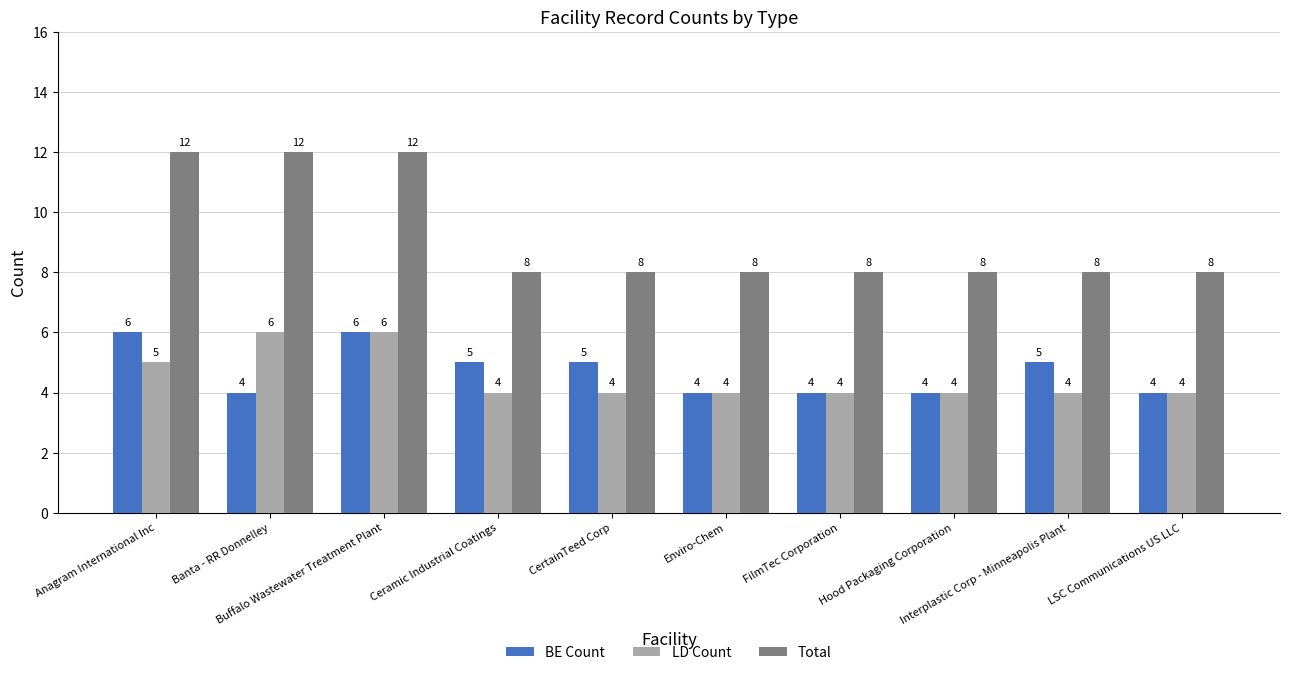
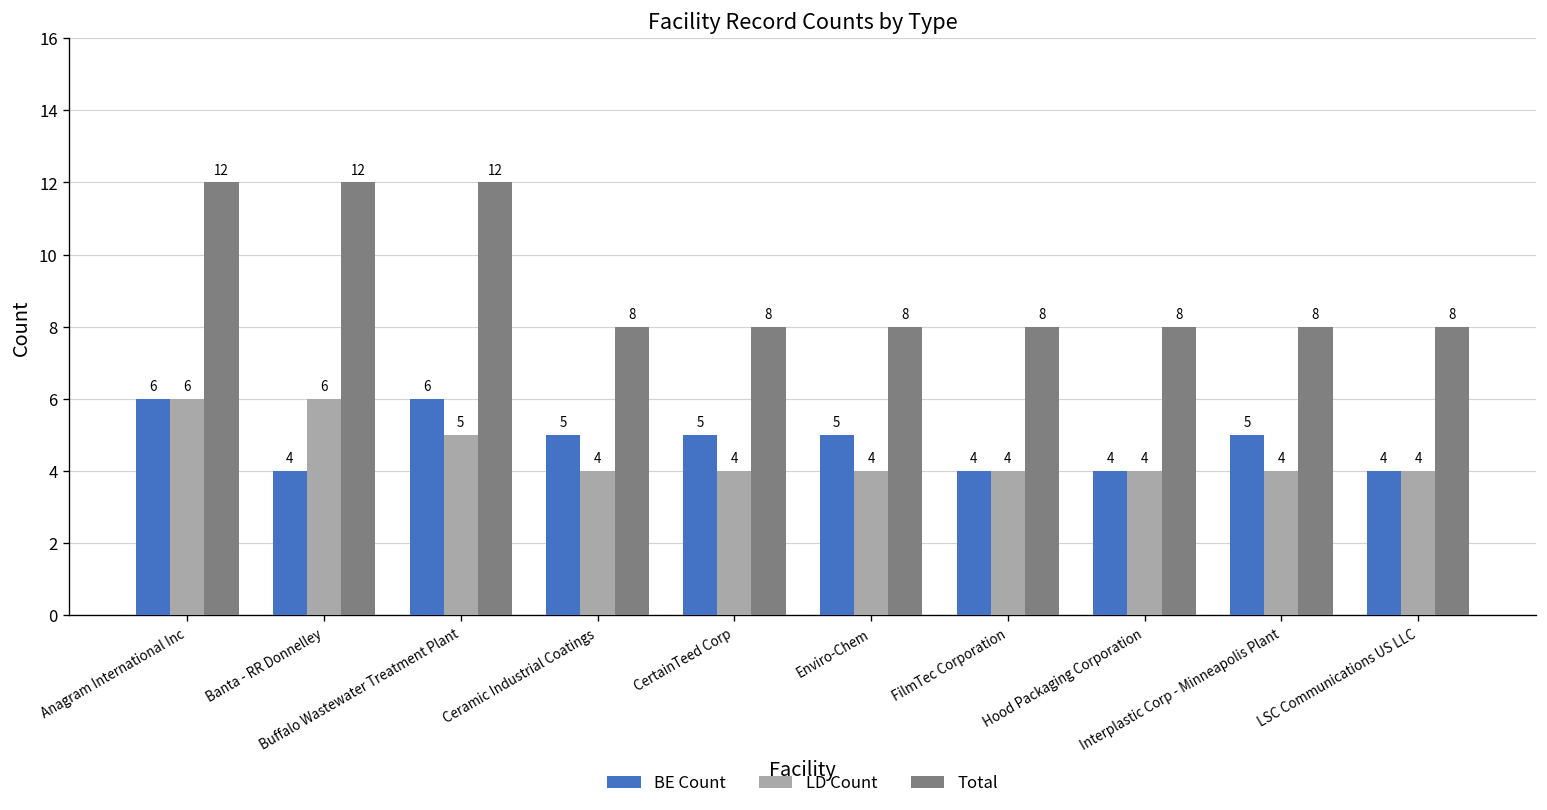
LD Count, Anagram International Inc: 5 -> 6
LD Count, Buffalo Wastewater Treatment Plant: 6 -> 5
BE Count, Enviro-Chem: 4 -> 5
